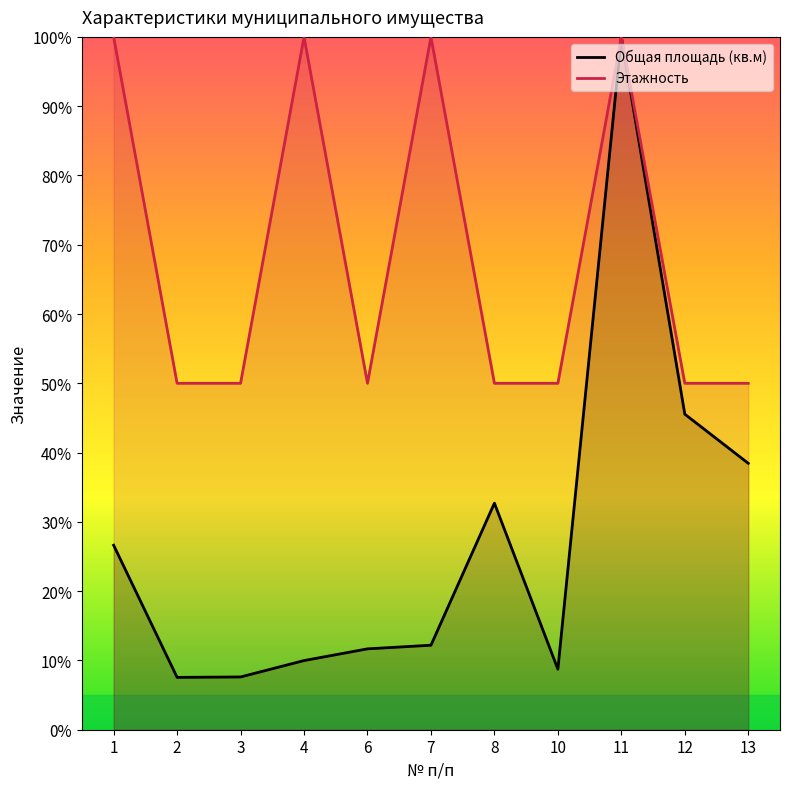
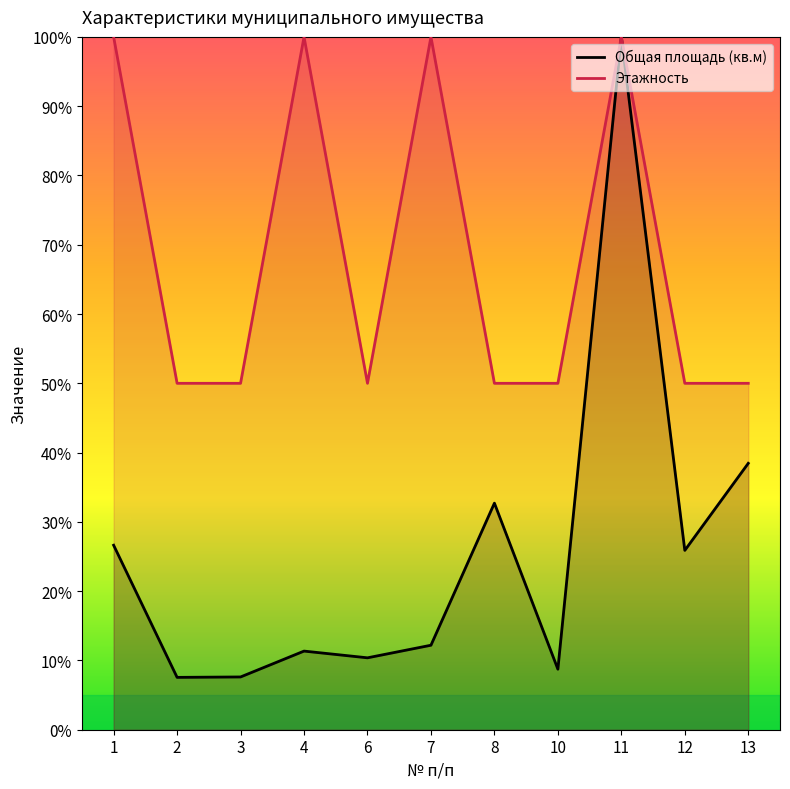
Общая площадь (кв.м), 4: 10% -> 11%
Общая площадь (кв.м), 6: 12% -> 10%
Общая площадь (кв.м), 12: 46% -> 26%
